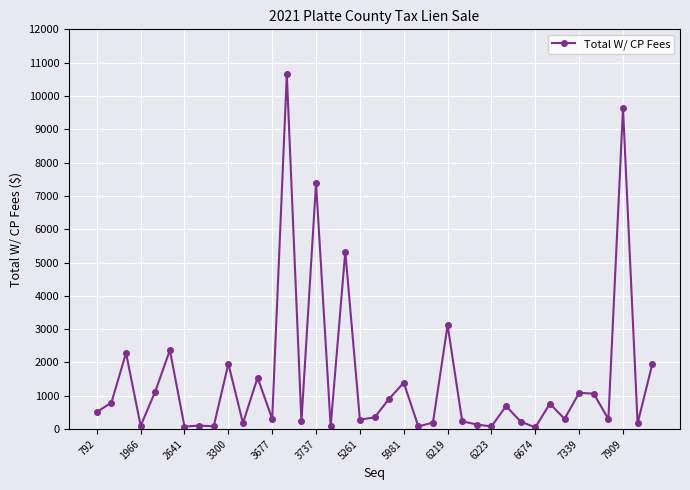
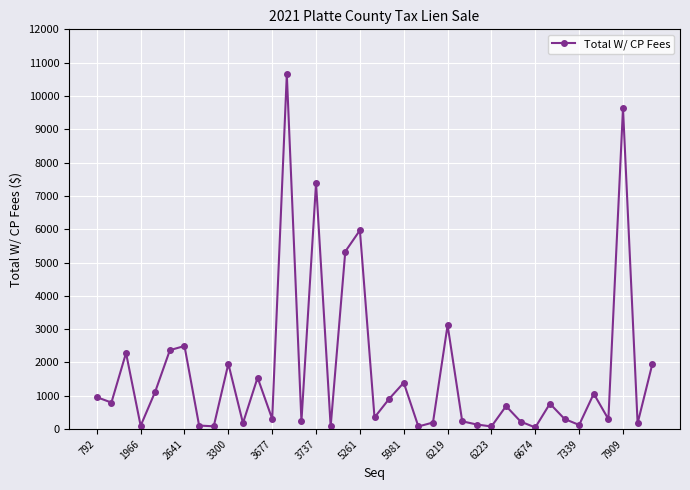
792: 500 -> 1000
2641: 100 -> 2500
5261: 300 -> 6000
7339: 1100 -> 100
